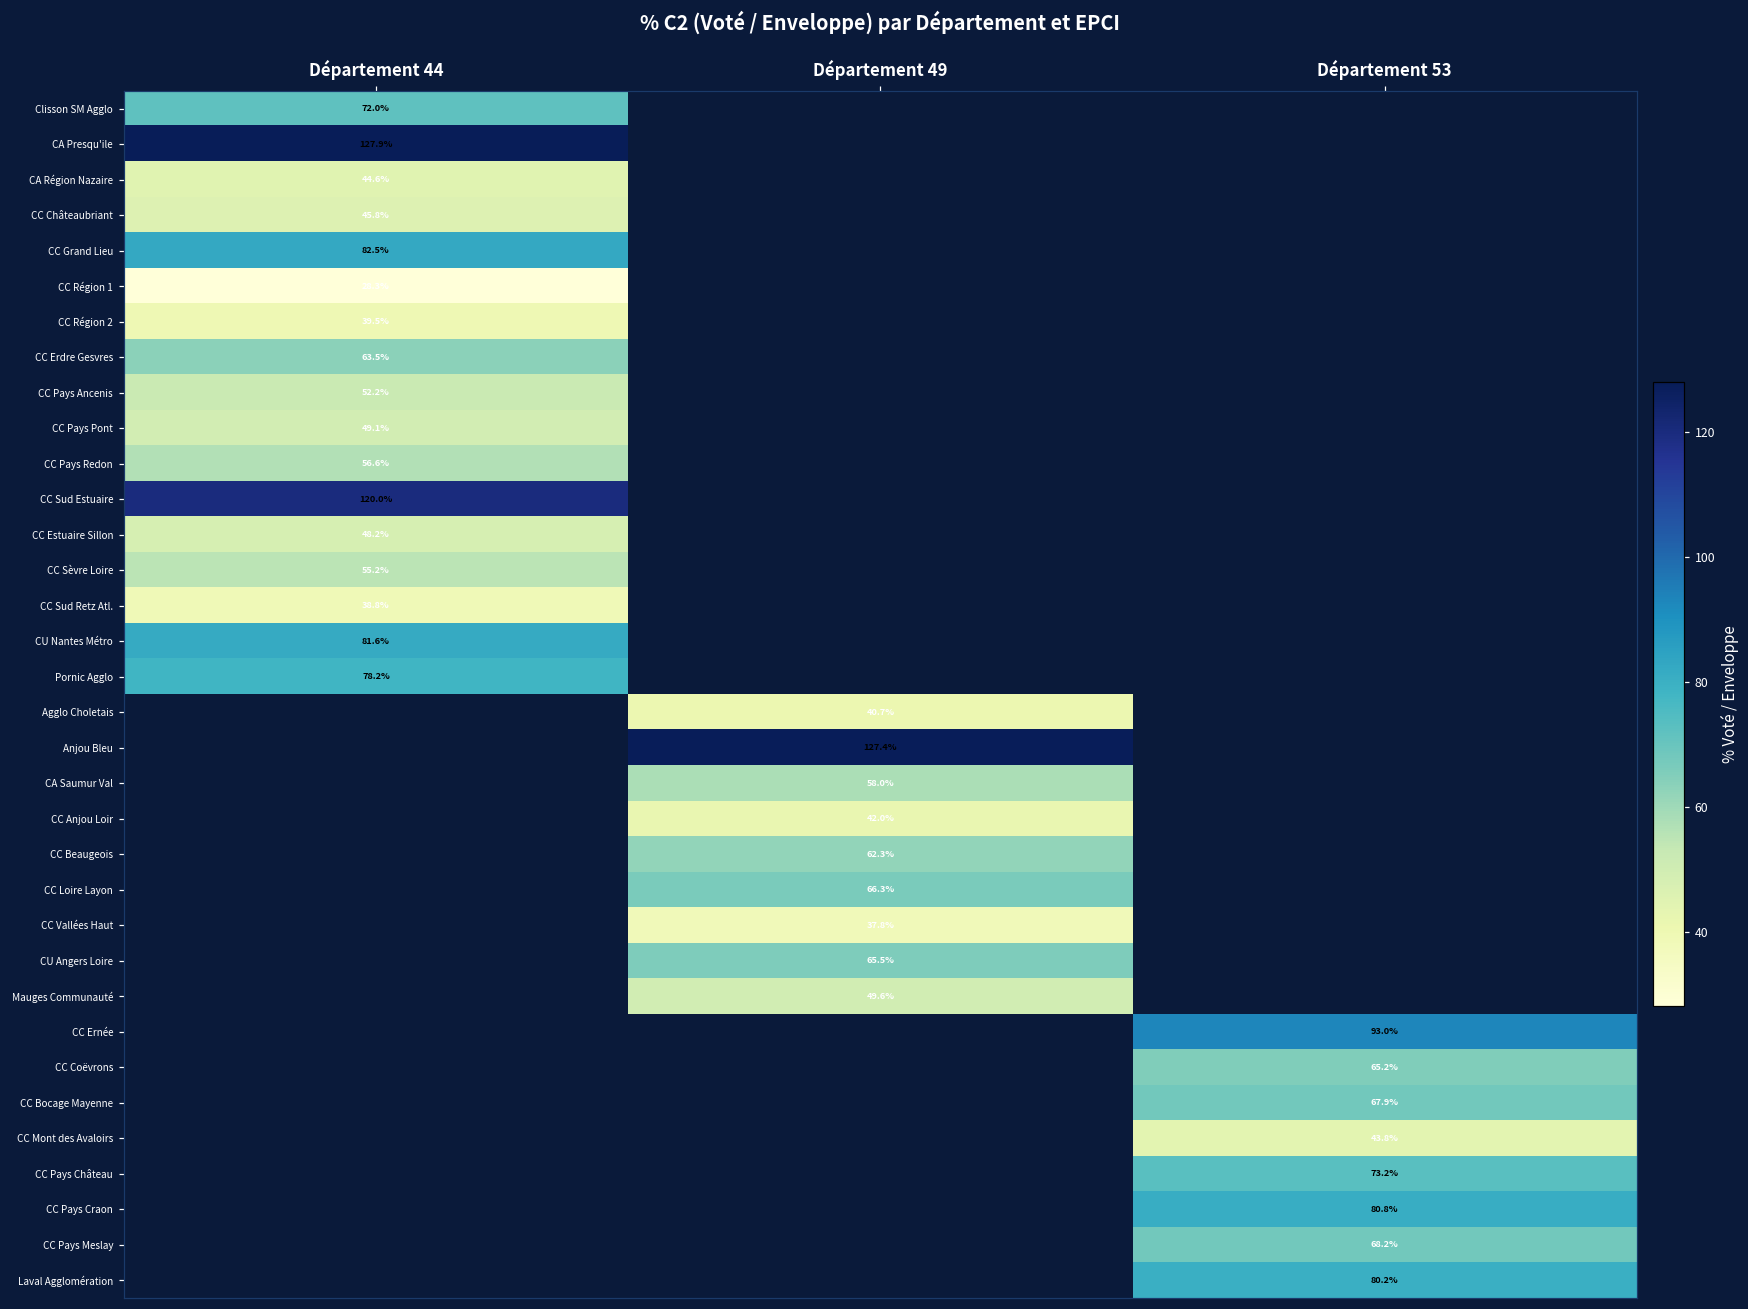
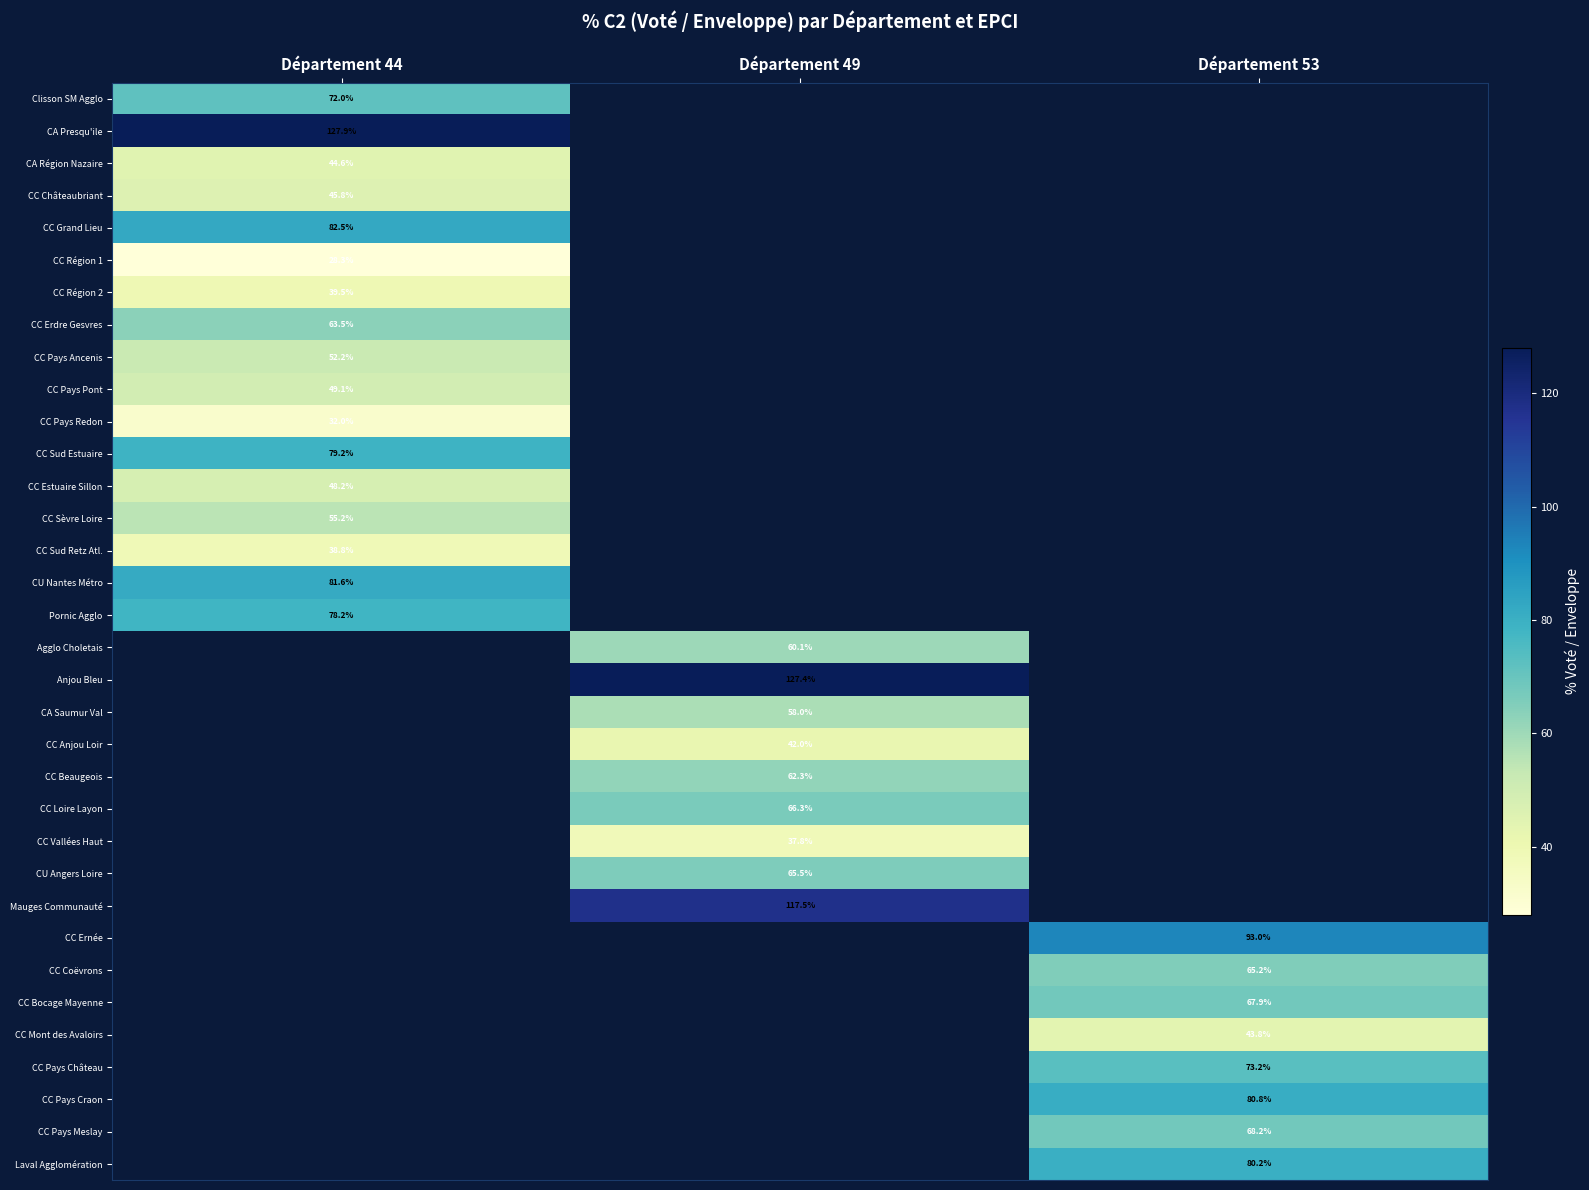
CC Pays Redon, Département 44: 56.6% -> 32.0%
CC Sud Estuaire, Département 44: 120.0% -> 79.2%
Agglo Choletais, Département 49: 40.7% -> 60.1%
Mauges Communauté, Département 49: 49.6% -> 117.5%
